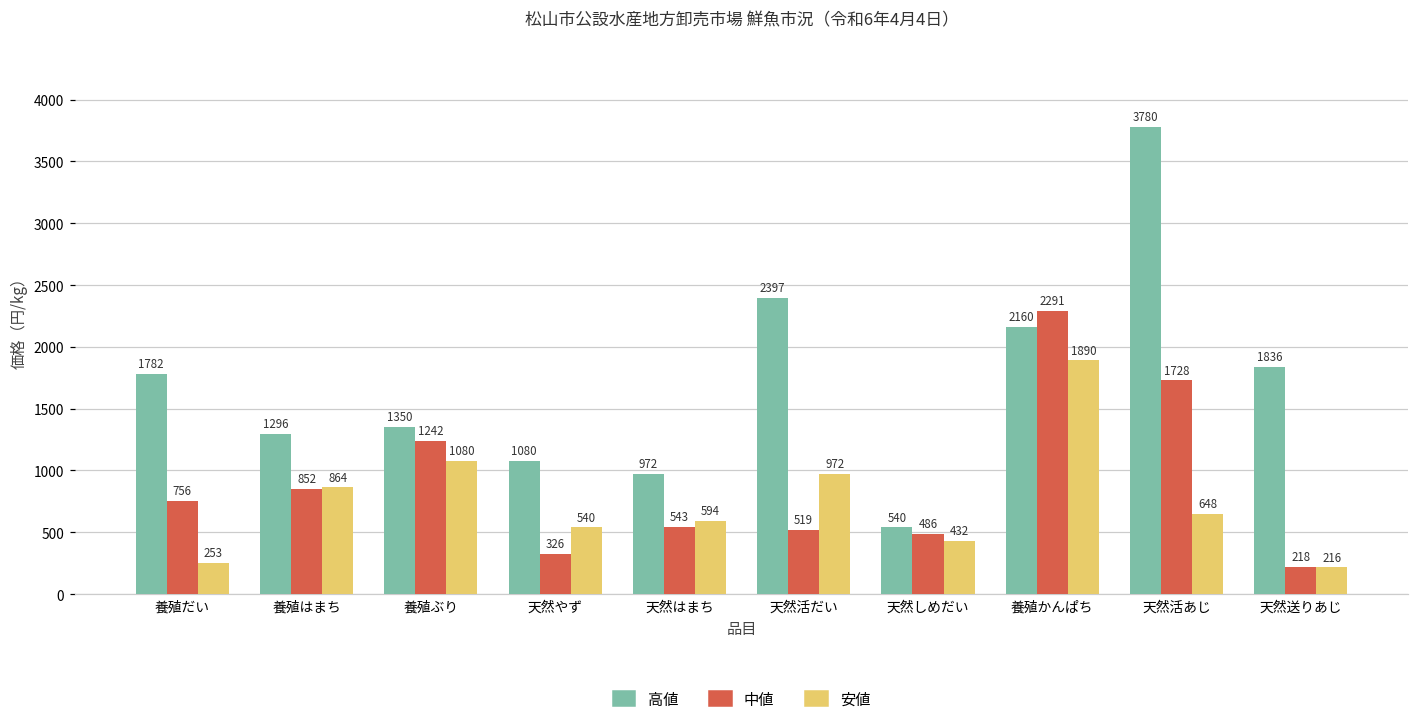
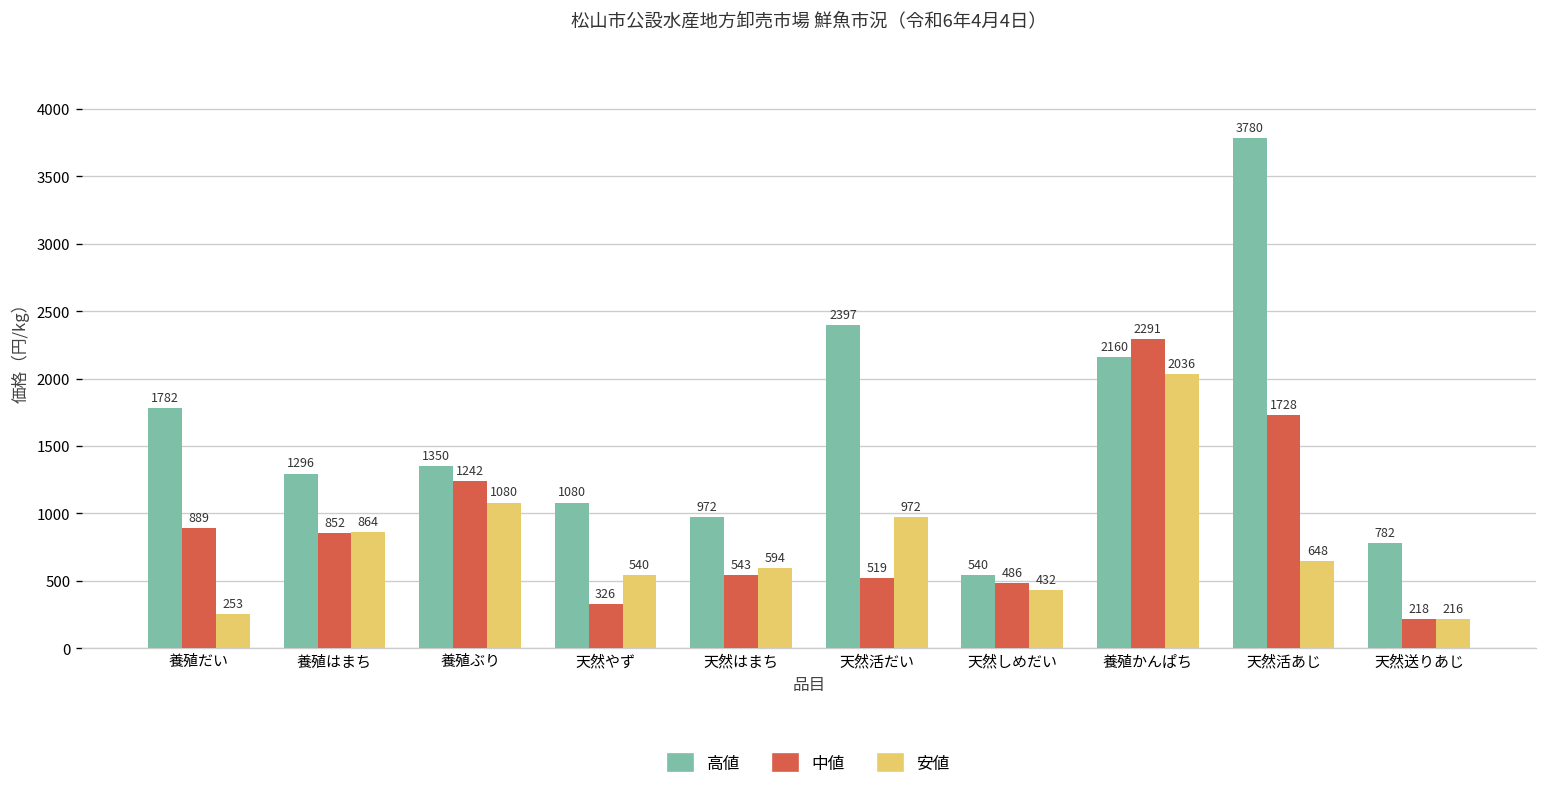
中値, 養殖だい: 756 -> 889
安値, 養殖かんぱち: 1890 -> 2036
高値, 天然送りあじ: 1836 -> 782
